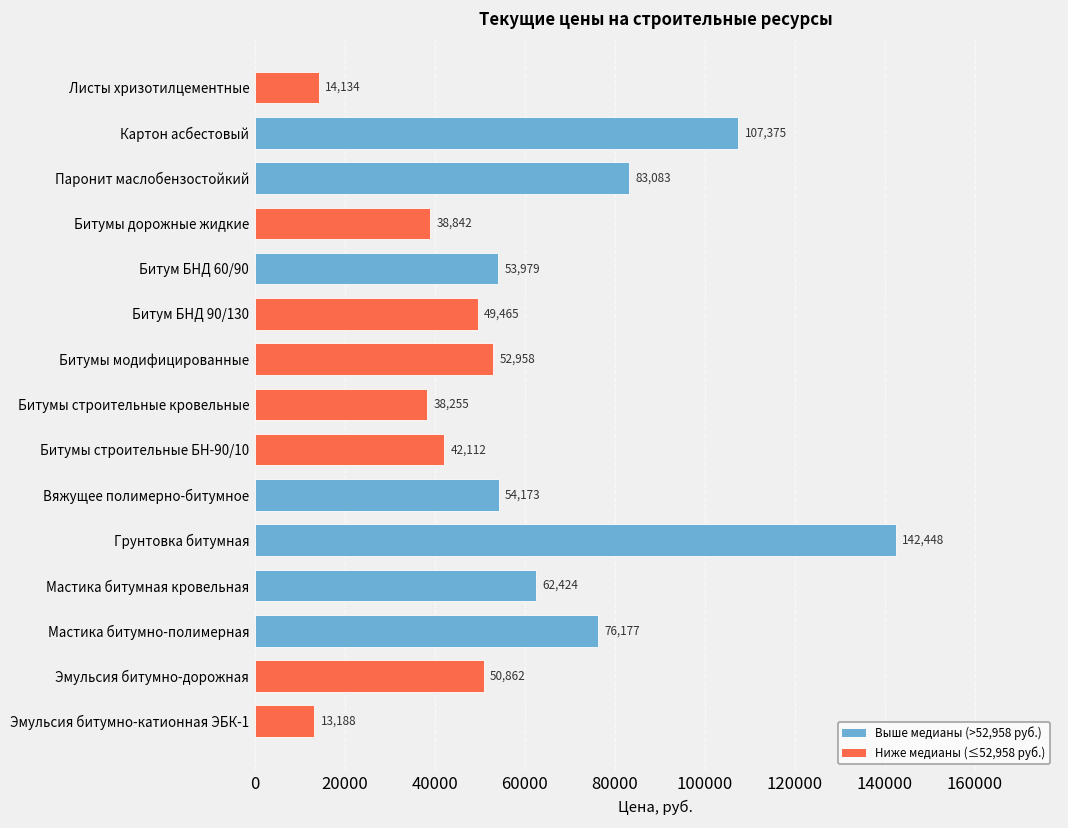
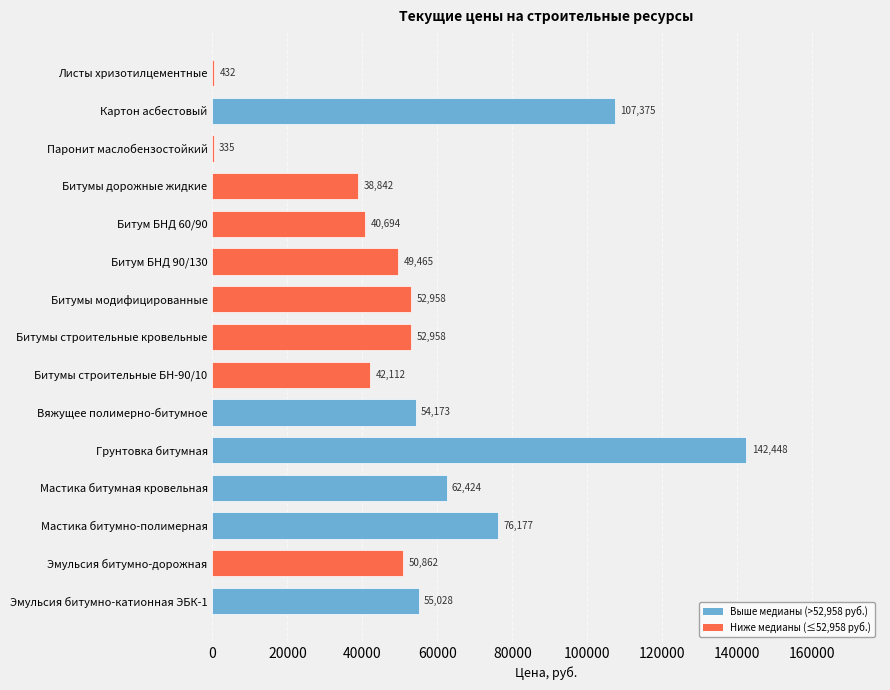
Листы хризотилцементные: 14,134 -> 432
Паронит маслобензостойкий: 83,083 -> 335
Битум БНД 60/90: 53,979 -> 40,694
Битумы строительные кровельные: 38,255 -> 52,958
Эмульсия битумно-катионная ЭБК-1: 13,188 -> 55,028
